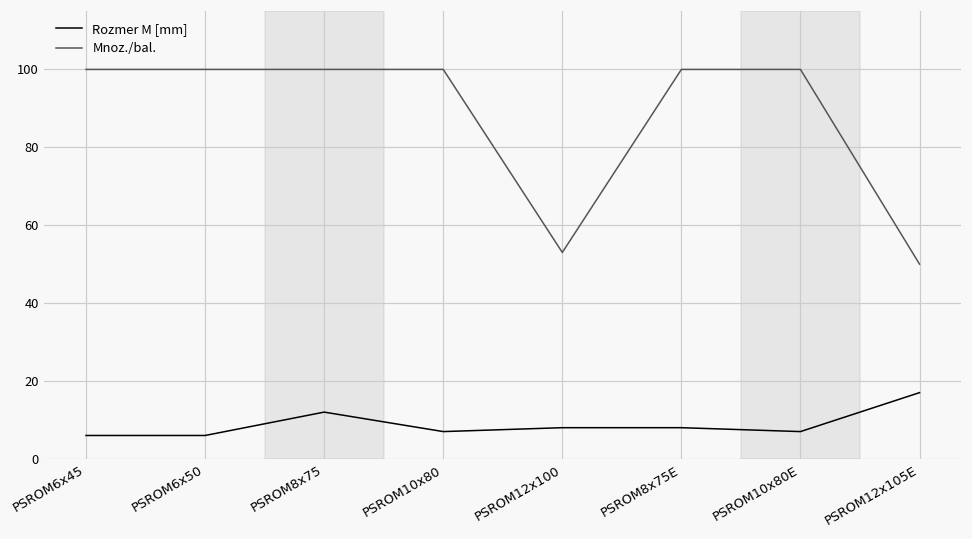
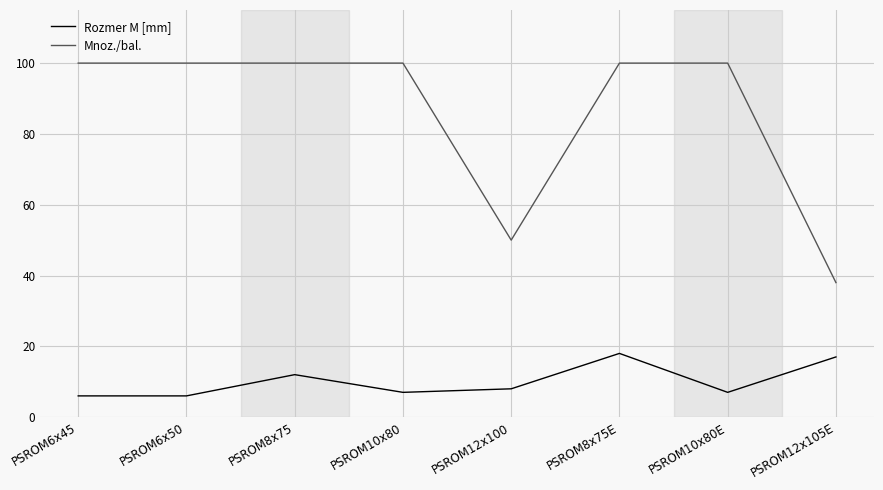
Mnoz./bal., PSROM12x100: 53 -> 50
Rozmer M [mm], PSROM8x75E: 8 -> 18
Mnoz./bal., PSROM12x105E: 50 -> 38
